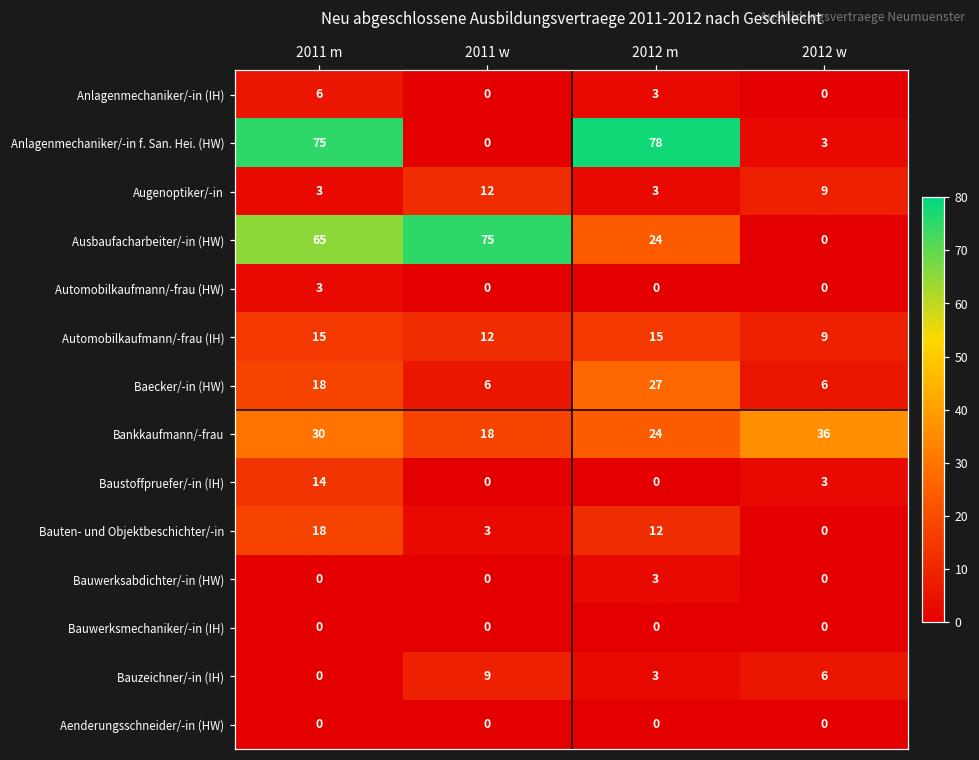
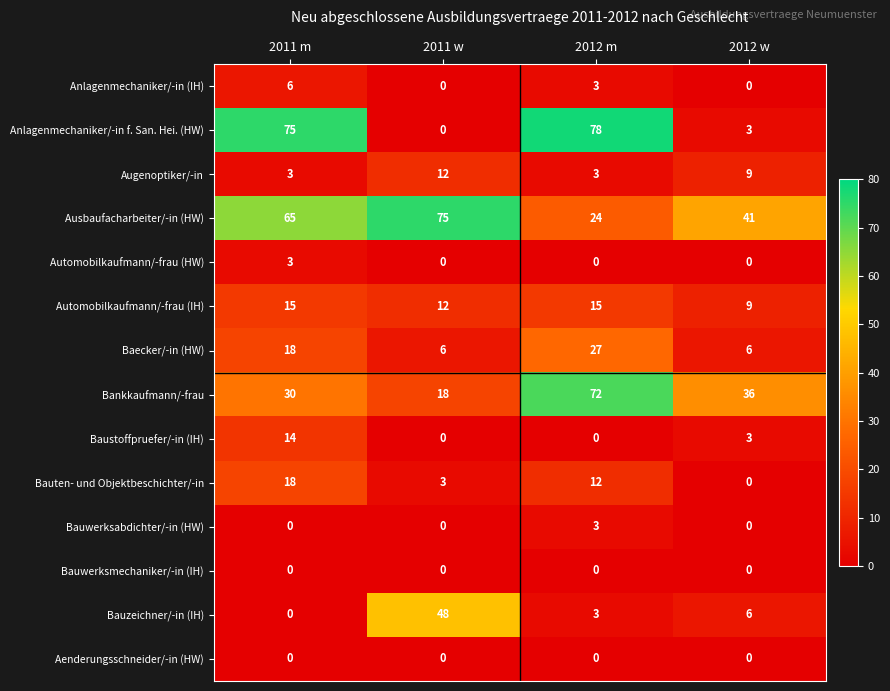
Ausbaufacharbeiter/-in (HW), 2012 w: 0 -> 41
Bankkaufmann/-frau, 2012 m: 24 -> 72
Bauzeichner/-in (IH), 2011 w: 9 -> 48
